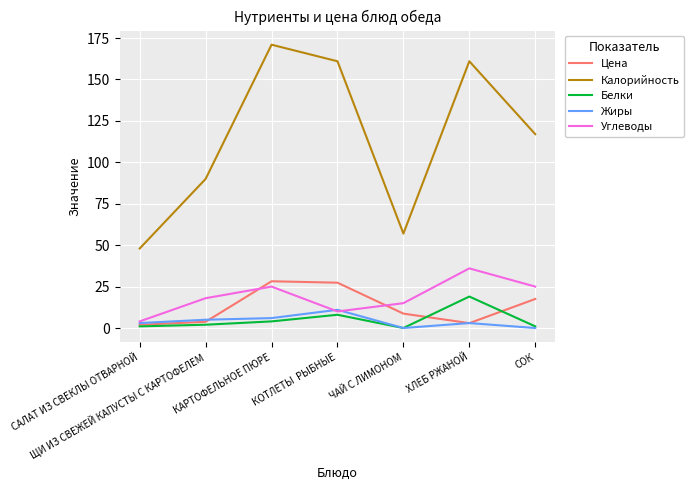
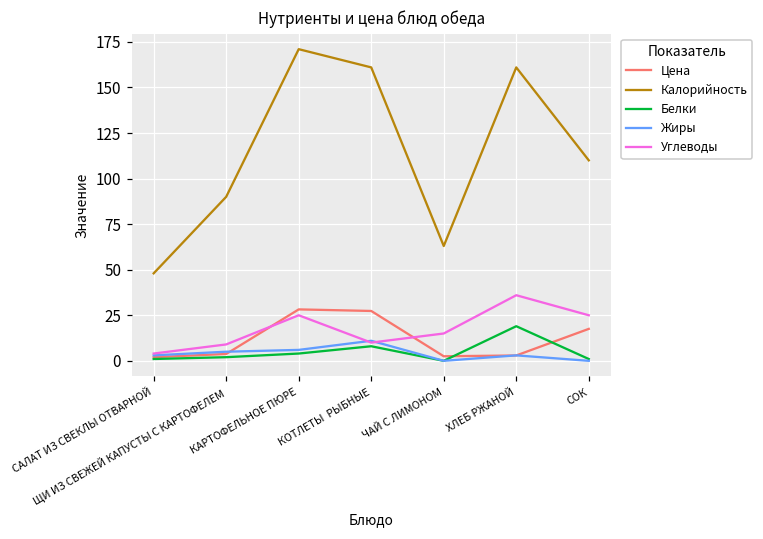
Углеводы, ЩИ ИЗ СВЕЖЕЙ КАПУСТЫ С КАРТОФЕЛЕМ: 18 -> 9
Цена, ЧАЙ С ЛИМОНОМ: 9 -> 3
Калорийность, ЧАЙ С ЛИМОНОМ: 57 -> 63
Калорийность, СОК: 117 -> 110
